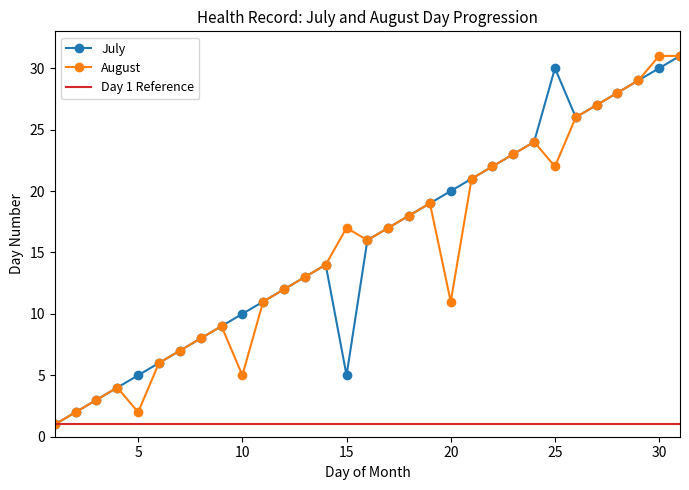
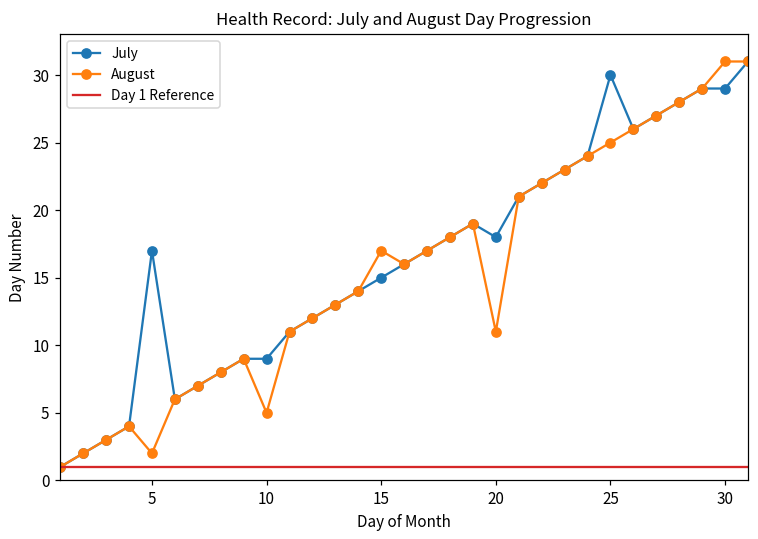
July, 5: 5 -> 17
July, 10: 10 -> 9
July, 15: 5 -> 15
July, 20: 20 -> 18
August, 25: 22 -> 25
July, 30: 30 -> 29
